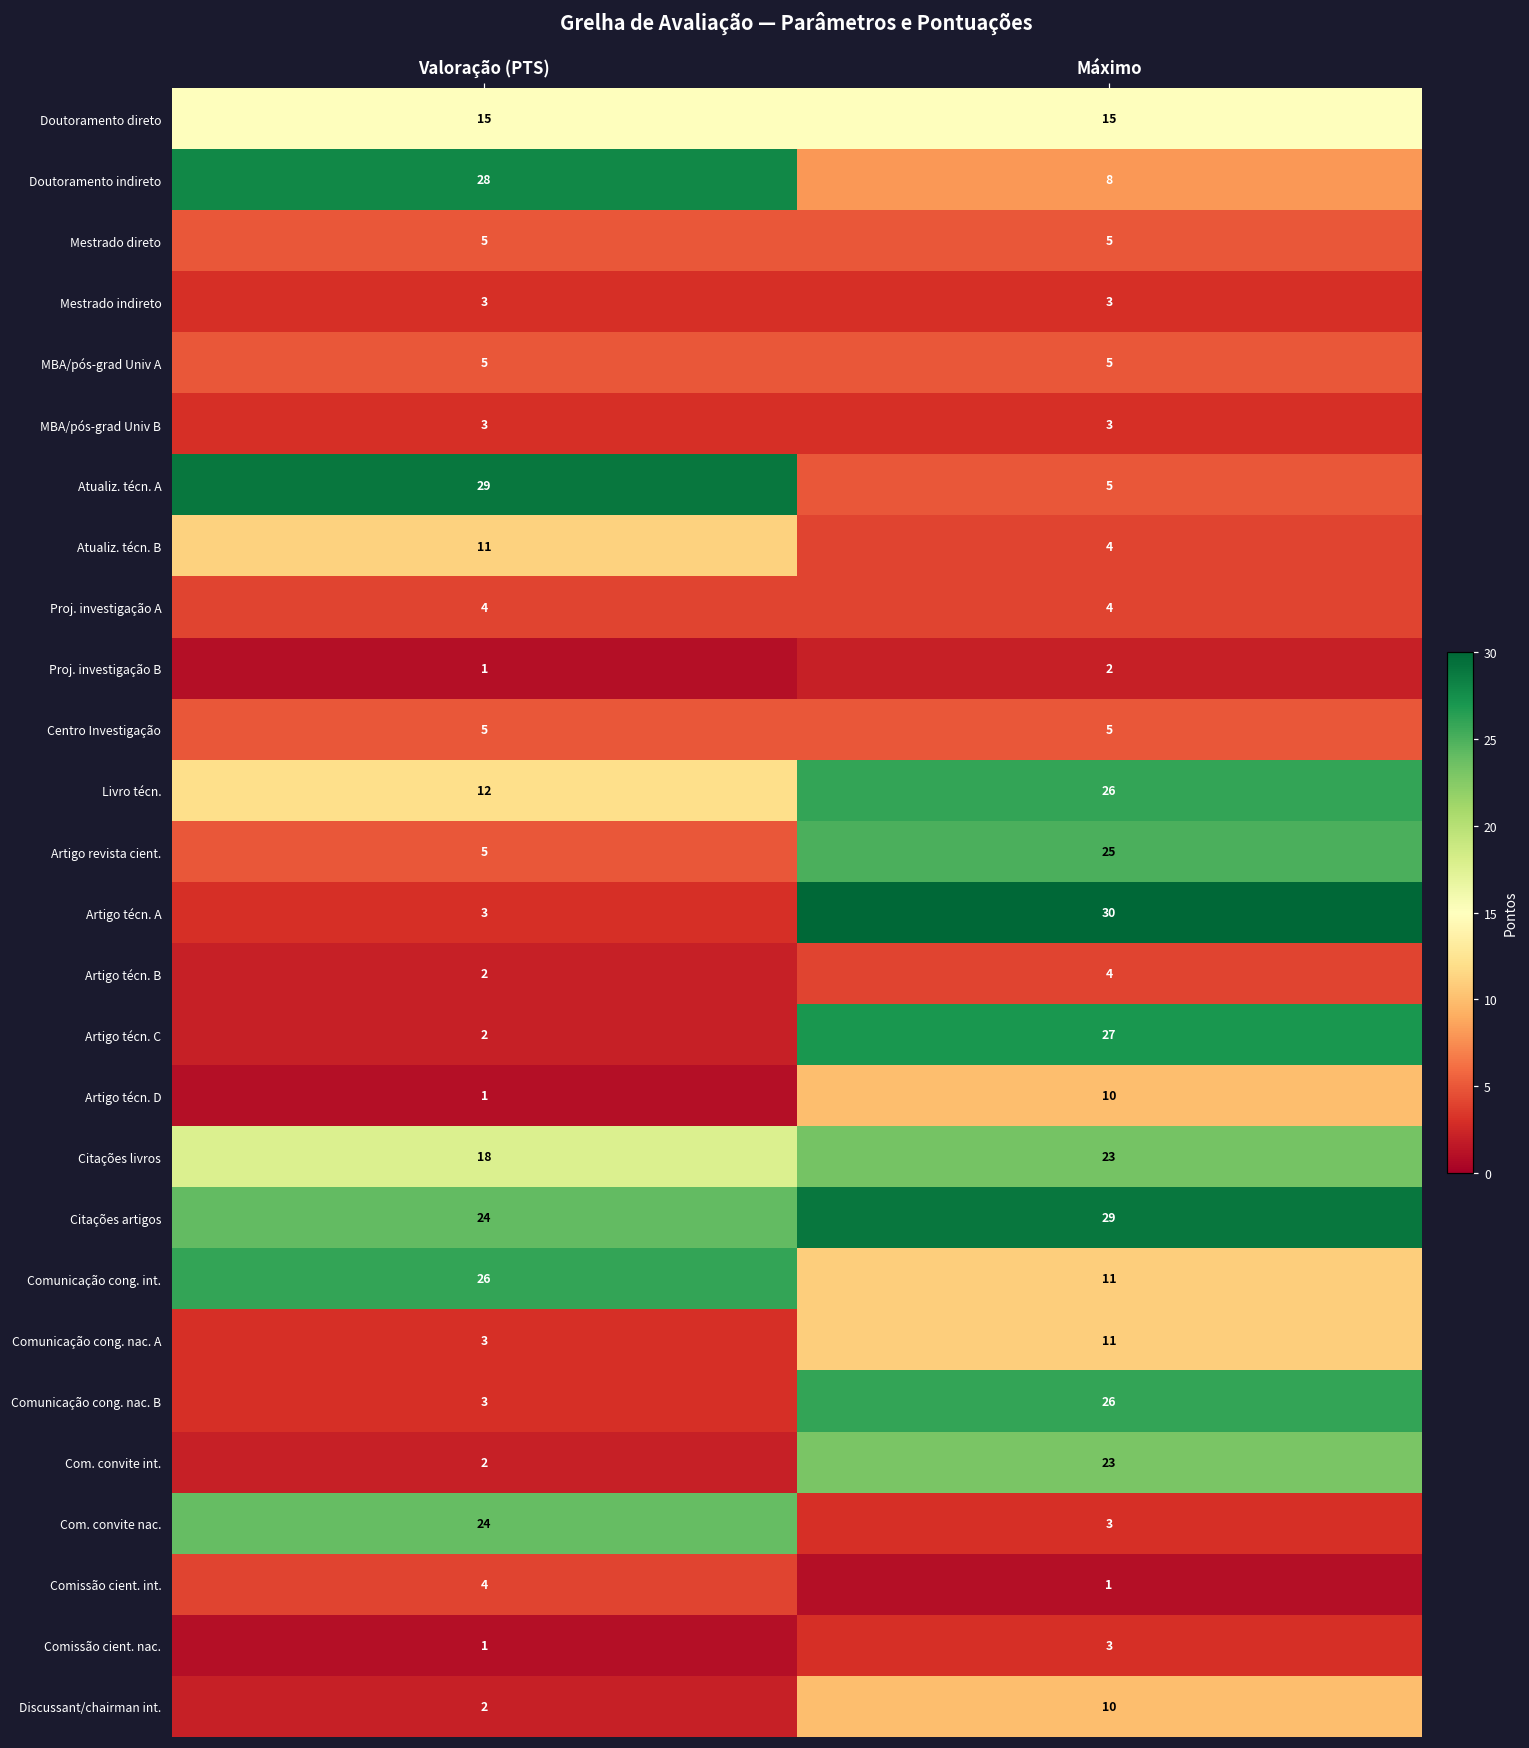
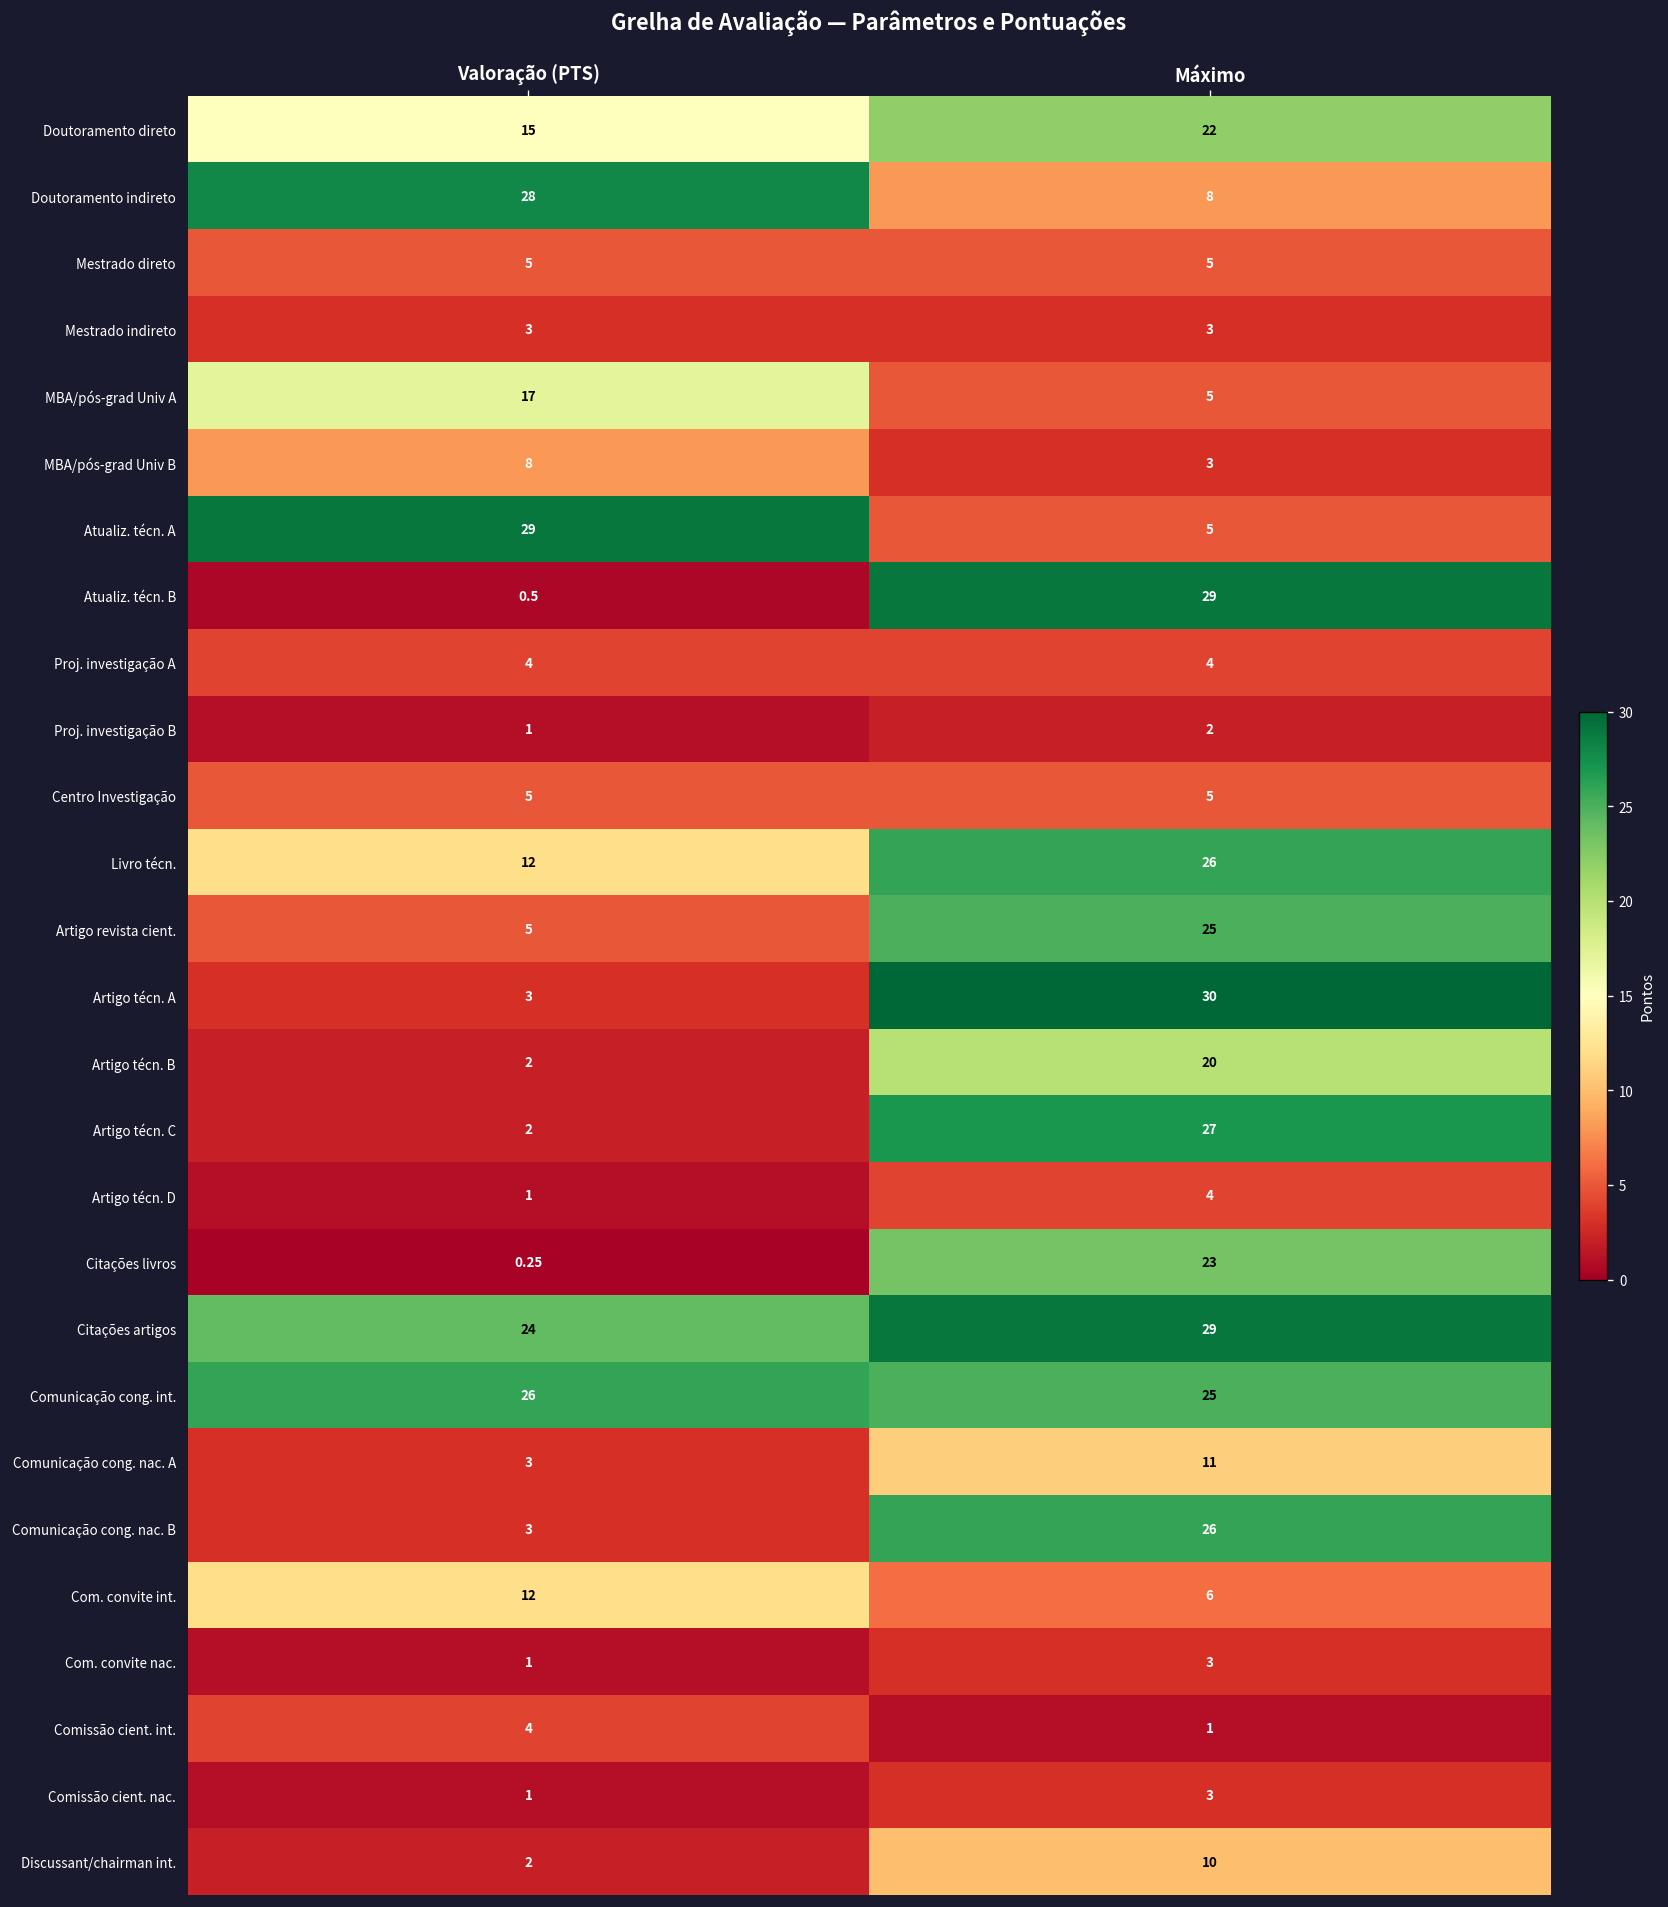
Doutoramento direto, Máximo: 15 -> 22
MBA/pós-grad Univ A, Valoração (PTS): 5 -> 17
MBA/pós-grad Univ B, Valoração (PTS): 3 -> 8
Atualiz. técn. B, Valoração (PTS): 11 -> 0.5
Atualiz. técn. B, Máximo: 4 -> 29
Artigo técn. B, Máximo: 4 -> 20
Artigo técn. D, Máximo: 10 -> 4
Citações livros, Valoração (PTS): 18 -> 0.25
Comunicação cong. int., Máximo: 11 -> 25
Com. convite int., Valoração (PTS): 2 -> 12
Com. convite int., Máximo: 23 -> 6
Com. convite nac., Valoração (PTS): 24 -> 1
